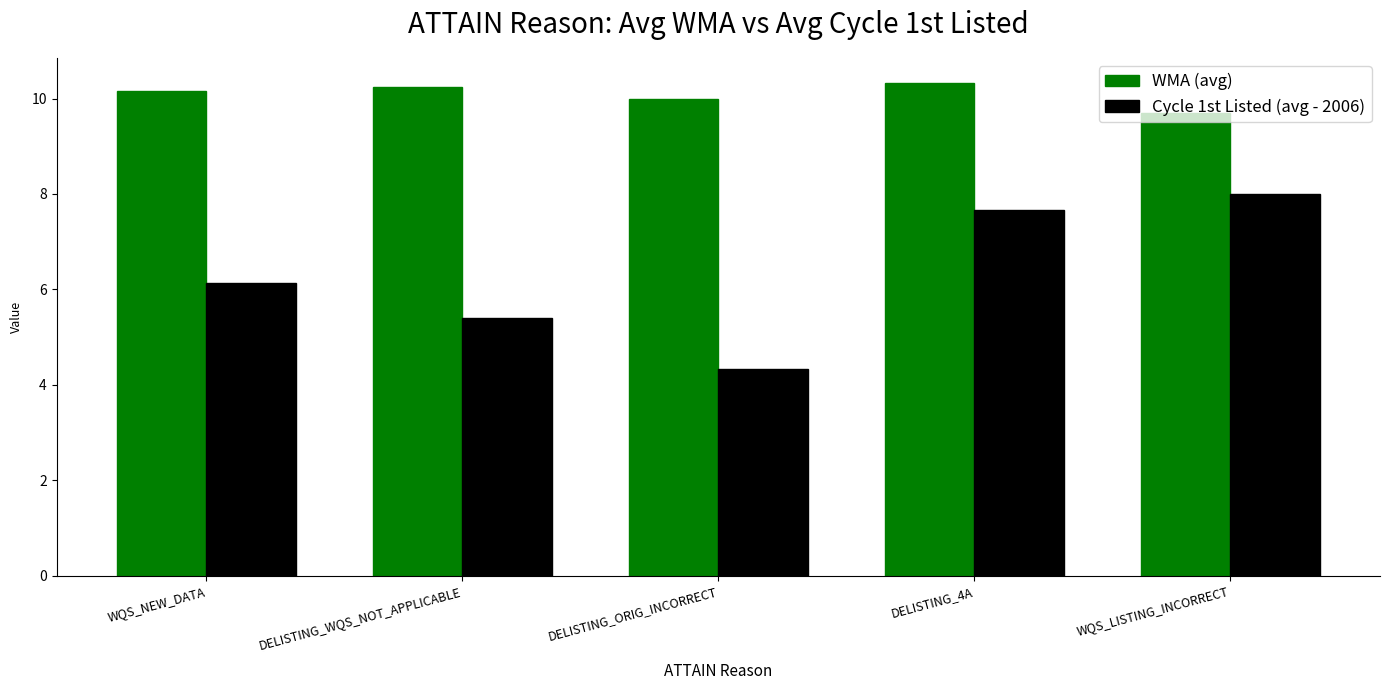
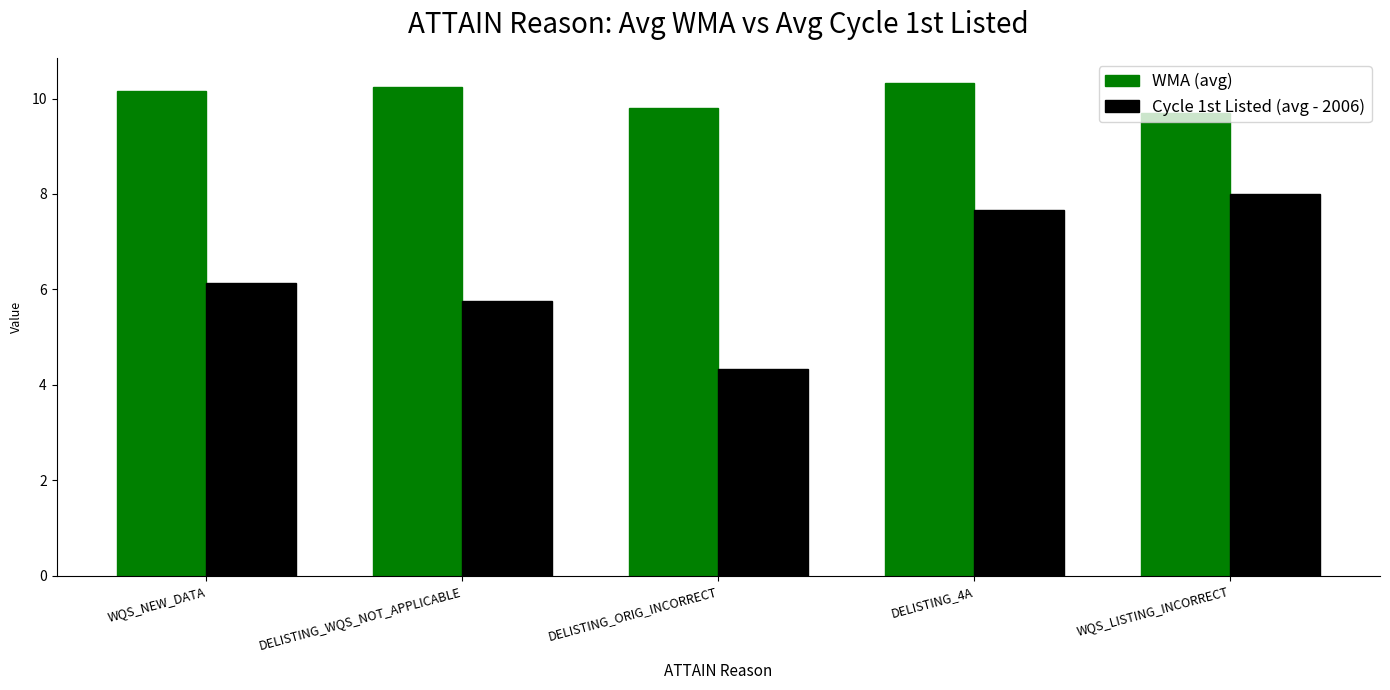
Cycle 1st Listed (avg - 2006), DELISTING_WQS_NOT_APPLICABLE: 5.4 -> 5.8
WMA (avg), DELISTING_ORIG_INCORRECT: 10.0 -> 9.8
